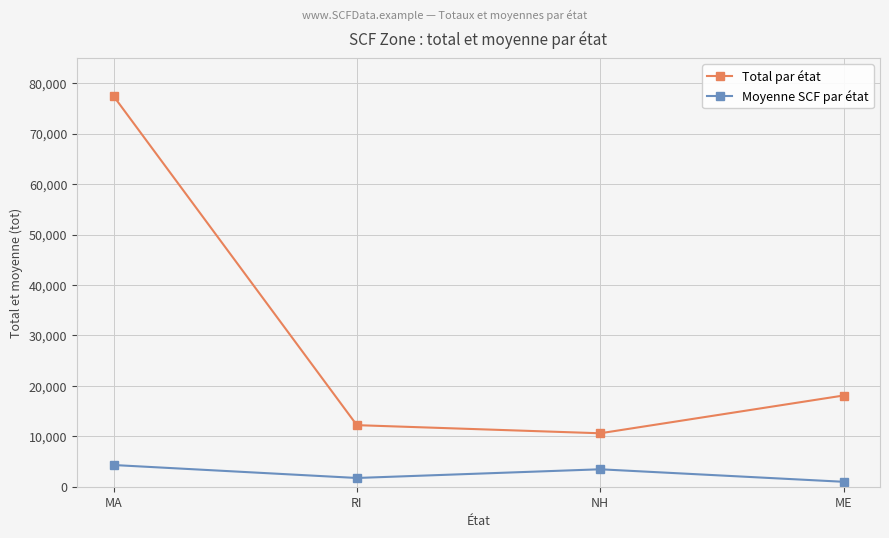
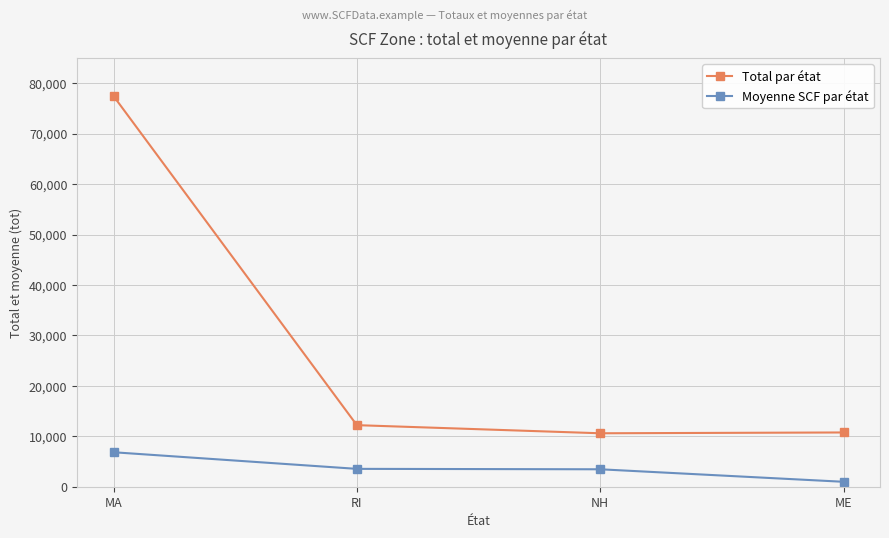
Moyenne SCF par état, MA: 4,000 -> 7,000
Moyenne SCF par état, RI: 2,000 -> 4,000
Total par état, ME: 18,000 -> 11,000
